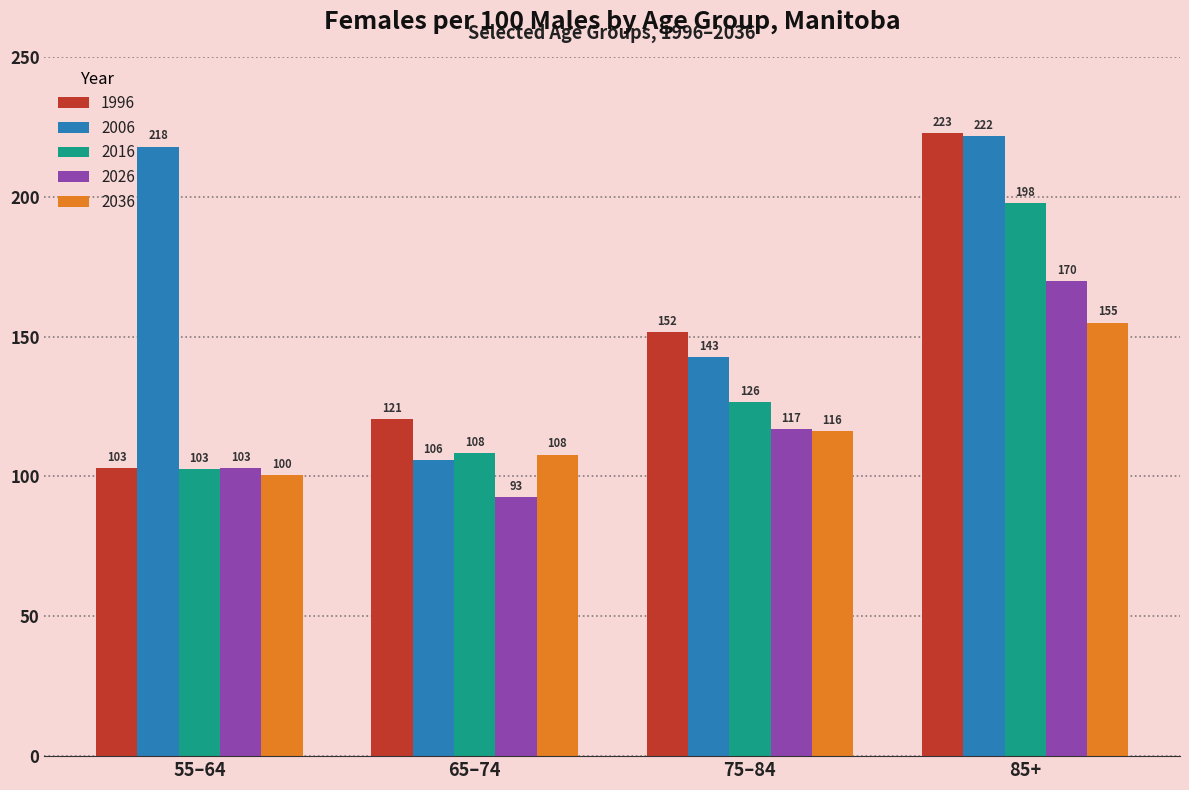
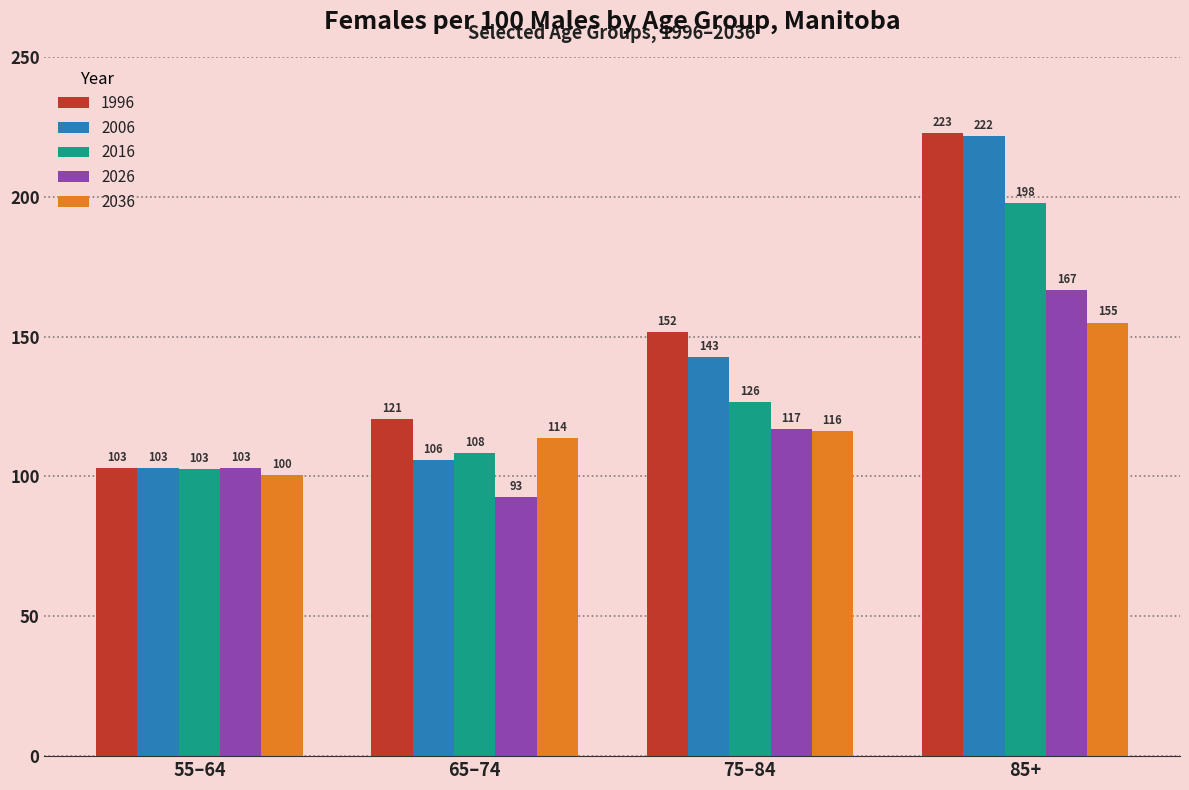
2006, 55–64: 218 -> 103
2036, 65–74: 108 -> 114
2026, 85+: 170 -> 167
